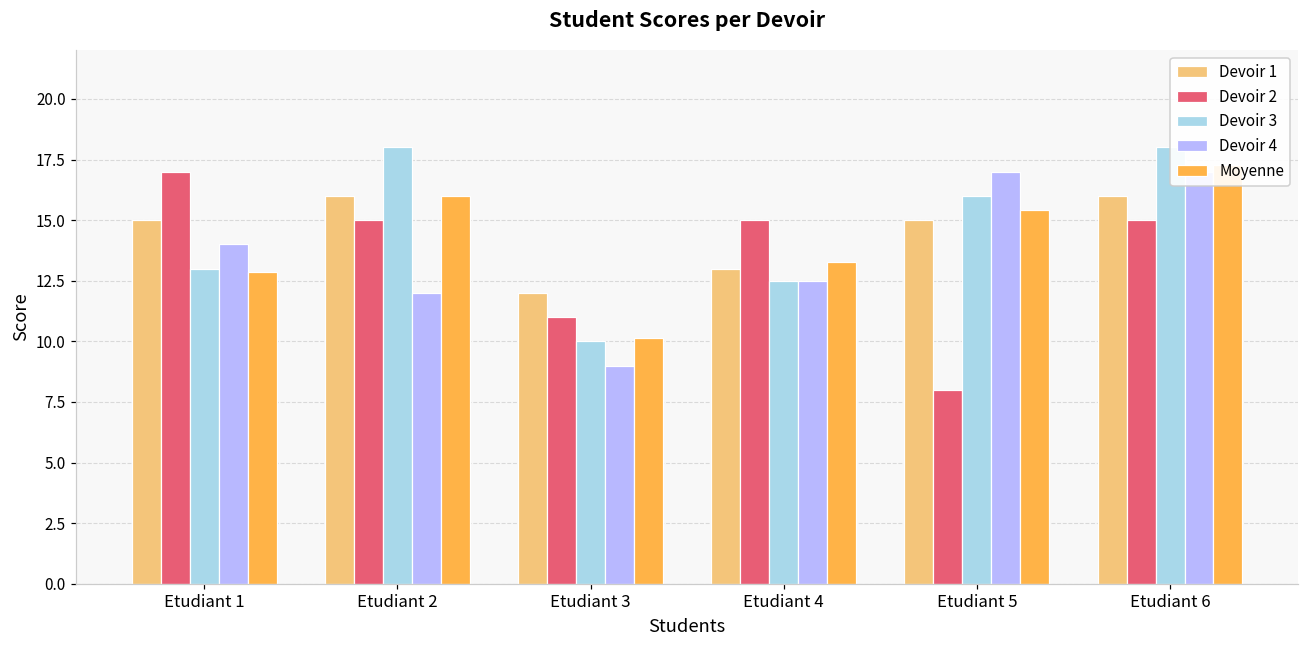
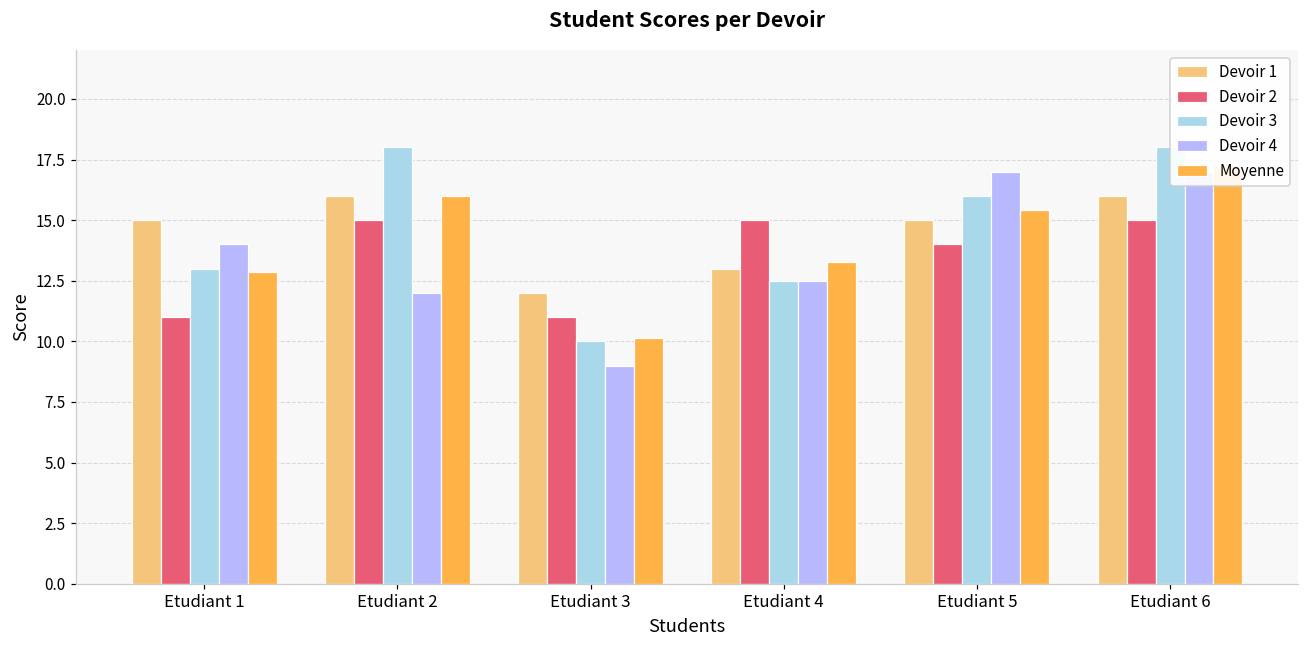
Devoir 2, Etudiant 1: 17 -> 11
Devoir 2, Etudiant 5: 8 -> 14
